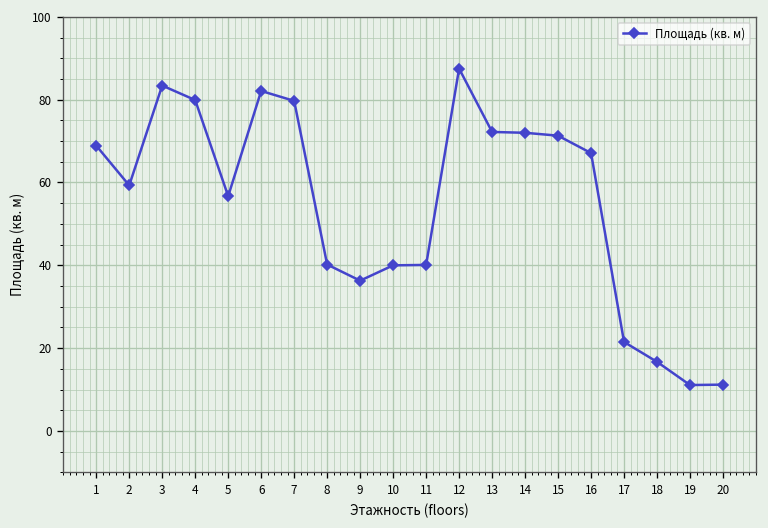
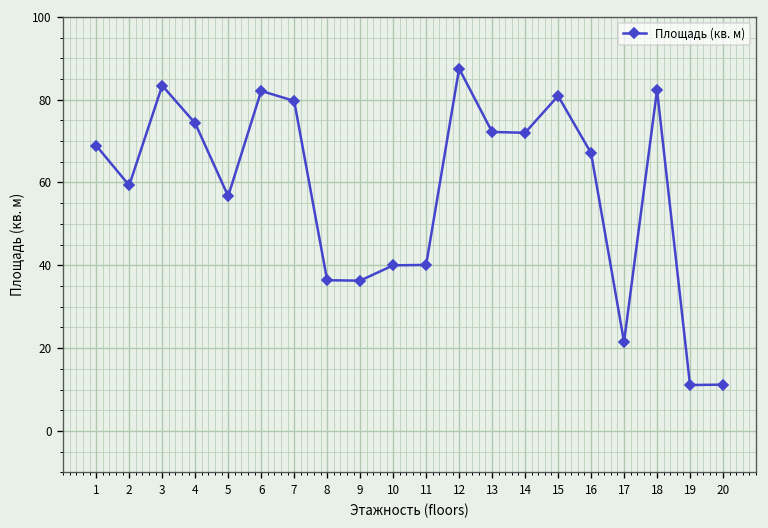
4: 80 -> 74
8: 40 -> 36
15: 71 -> 81
18: 17 -> 82
